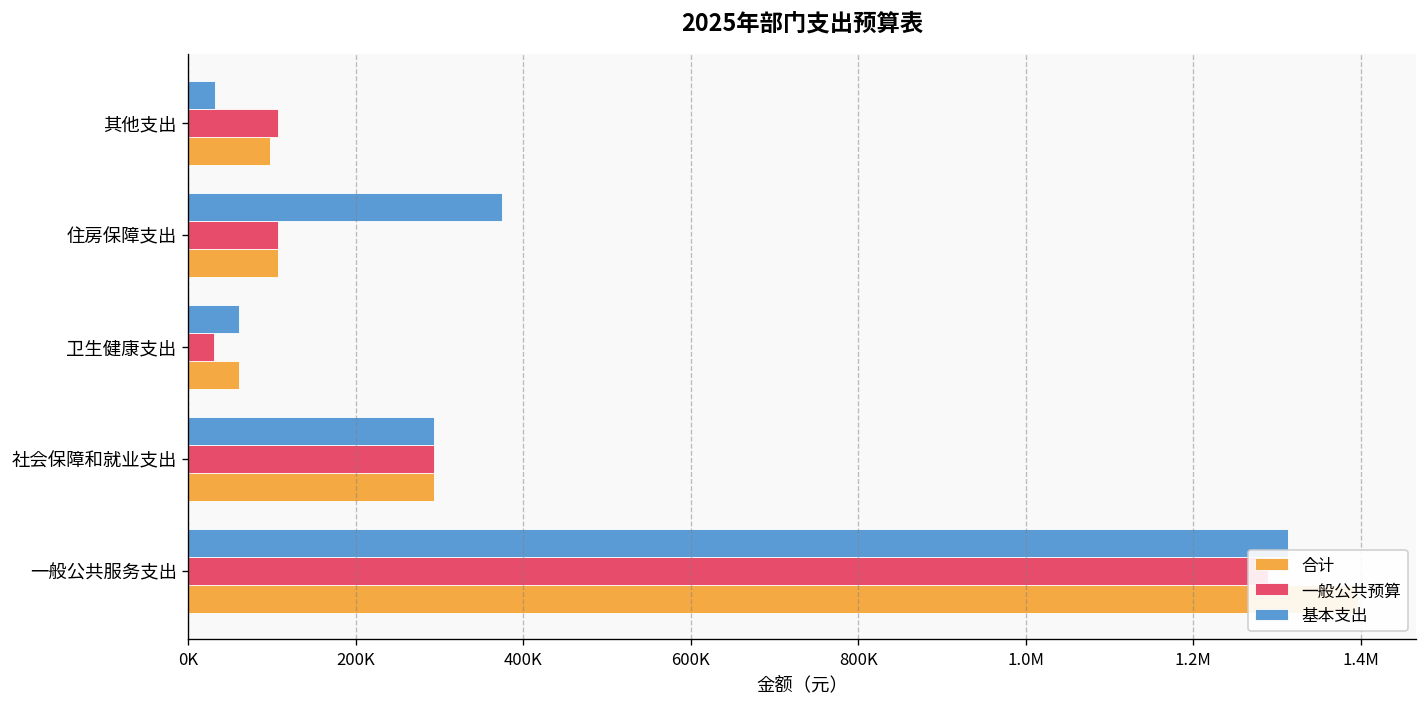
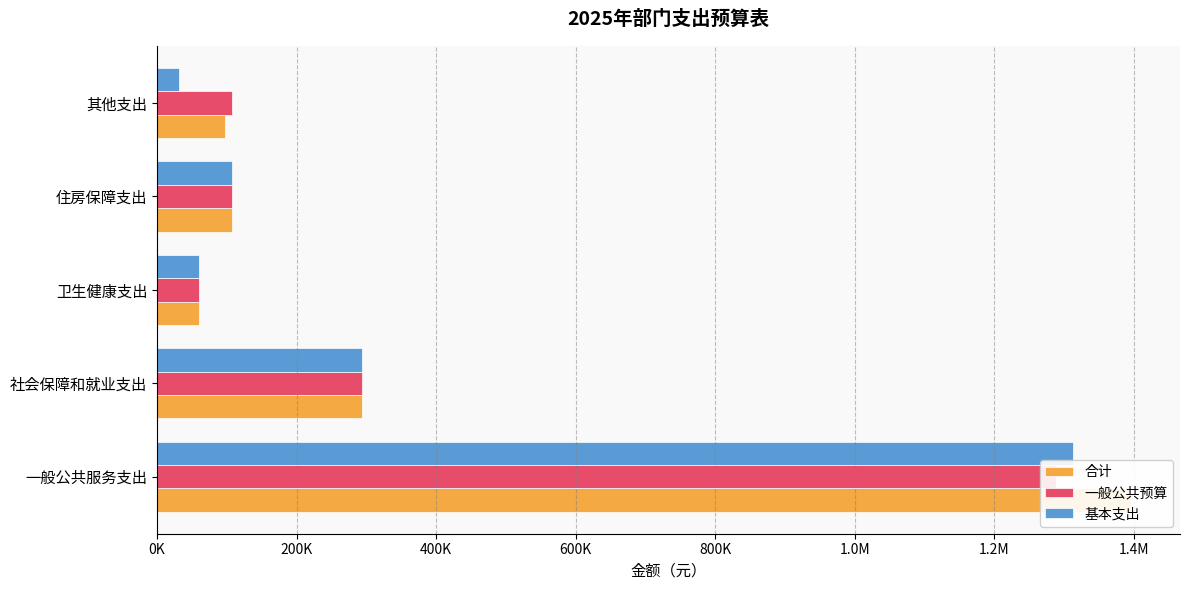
基本支出, 住房保障支出: 370000 -> 110000
一般公共预算, 卫生健康支出: 30000 -> 60000
